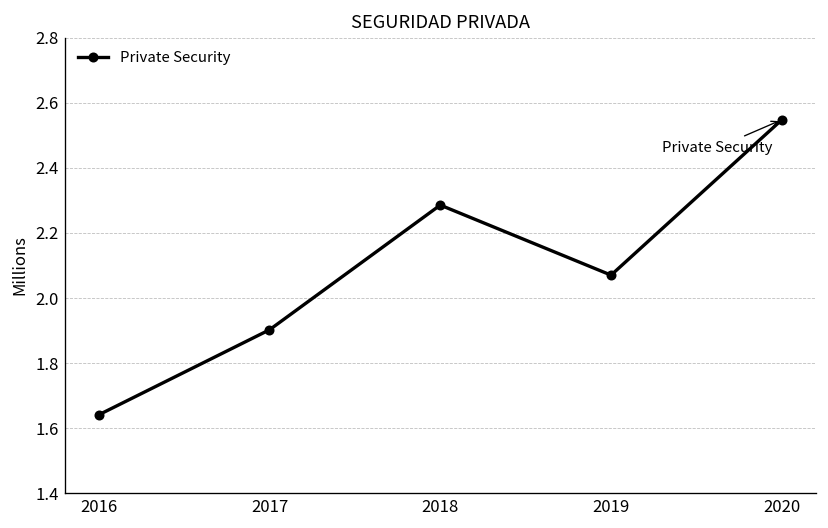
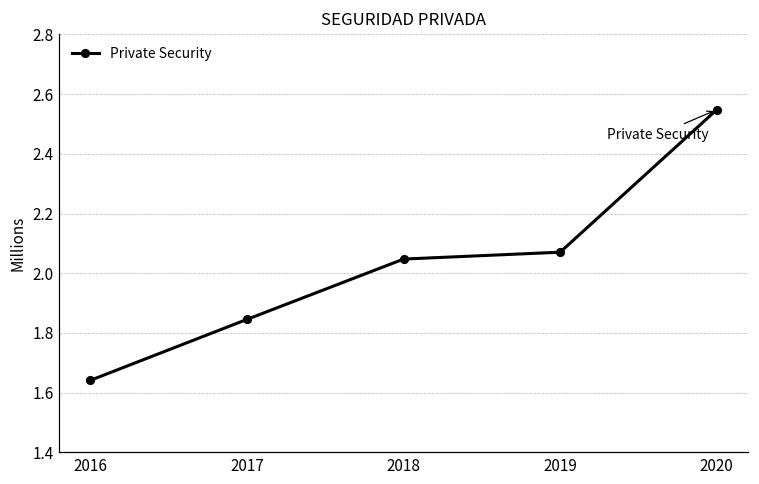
2017: 1.90 -> 1.85
2018: 2.29 -> 2.05
